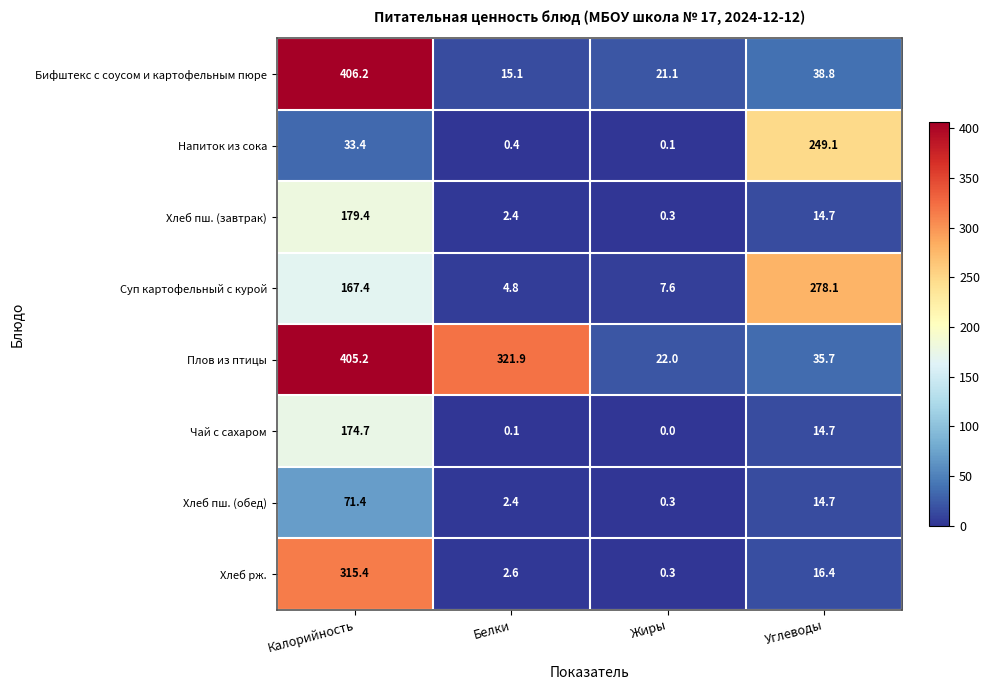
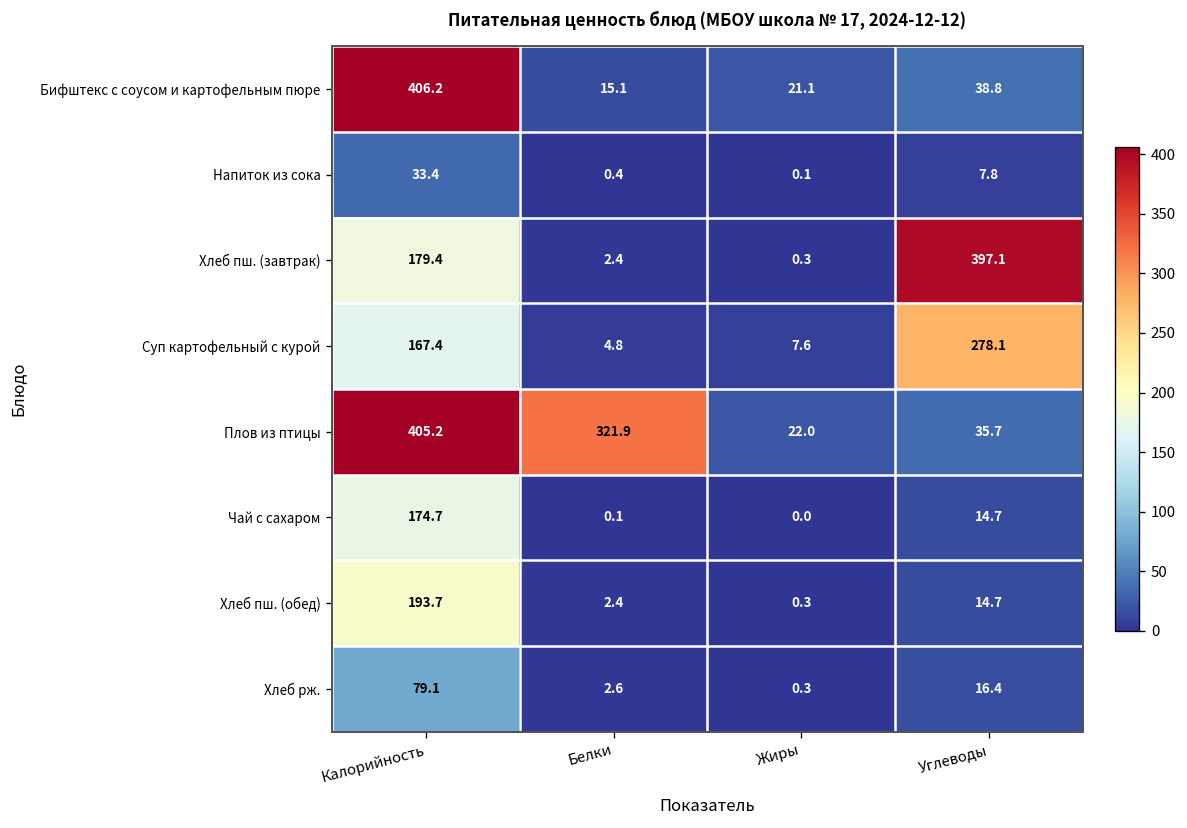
Напиток из сока, Углеводы: 249.1 -> 7.8
Хлеб пш. (завтрак), Углеводы: 14.7 -> 397.1
Хлеб пш. (обед), Калорийность: 71.4 -> 193.7
Хлеб рж., Калорийность: 315.4 -> 79.1
